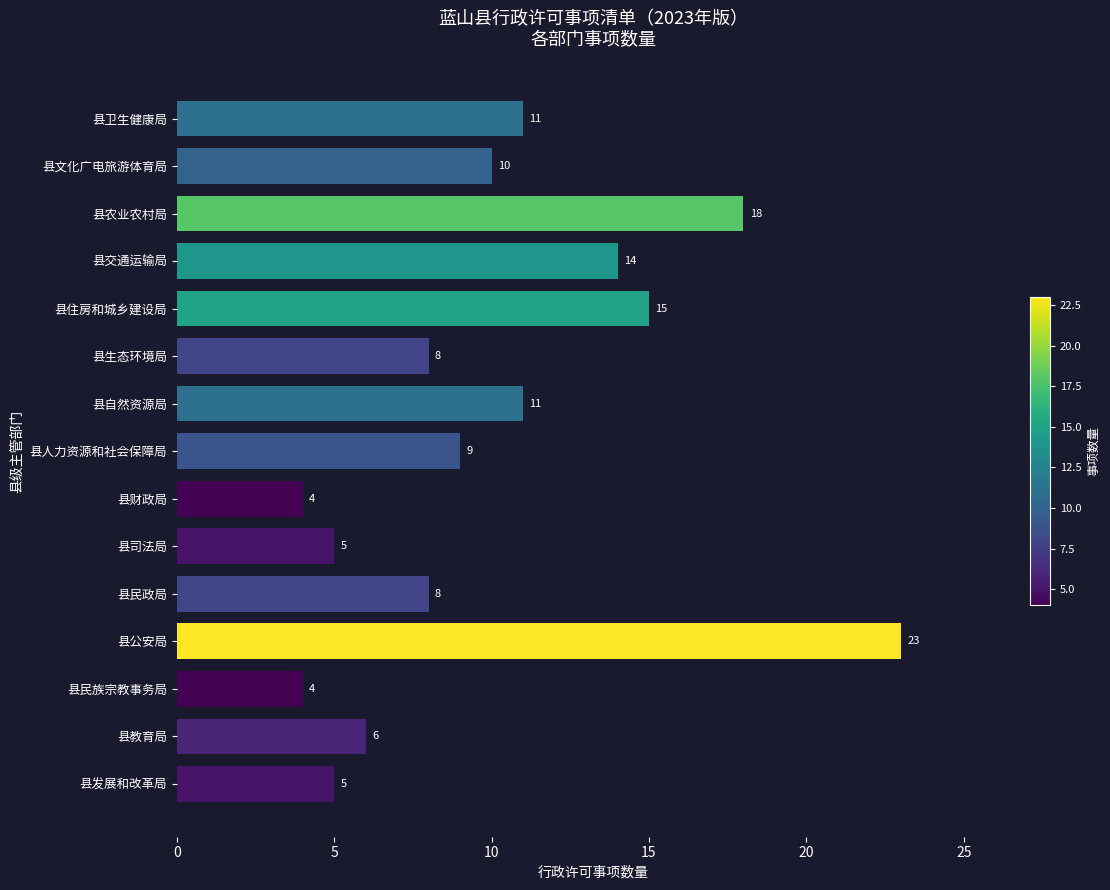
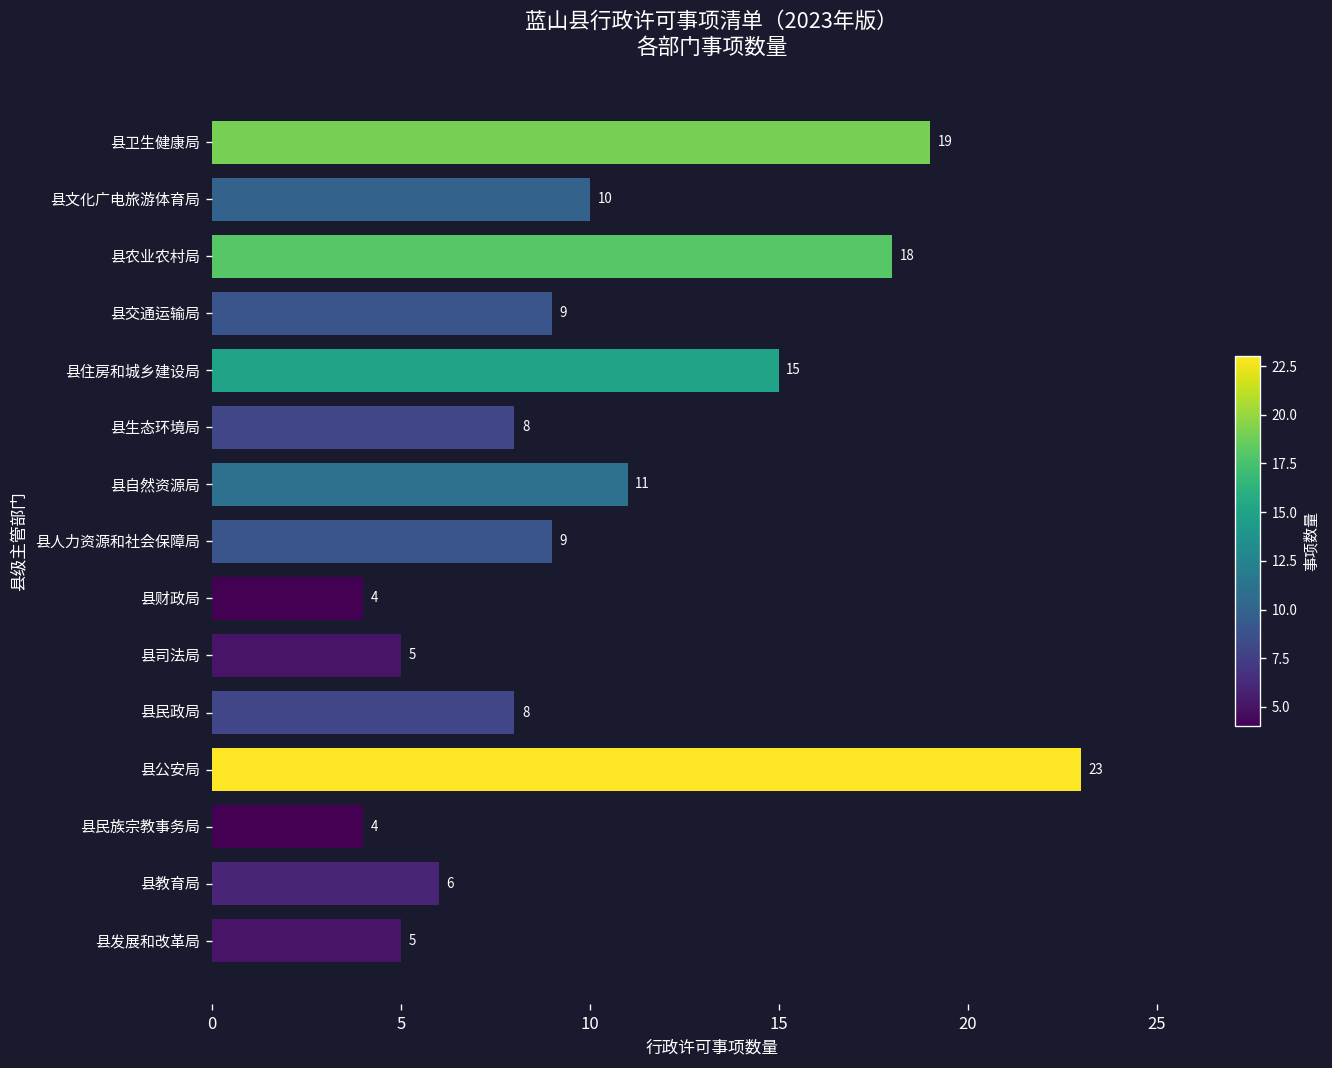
县卫生健康局: 11 -> 19
县交通运输局: 14 -> 9
